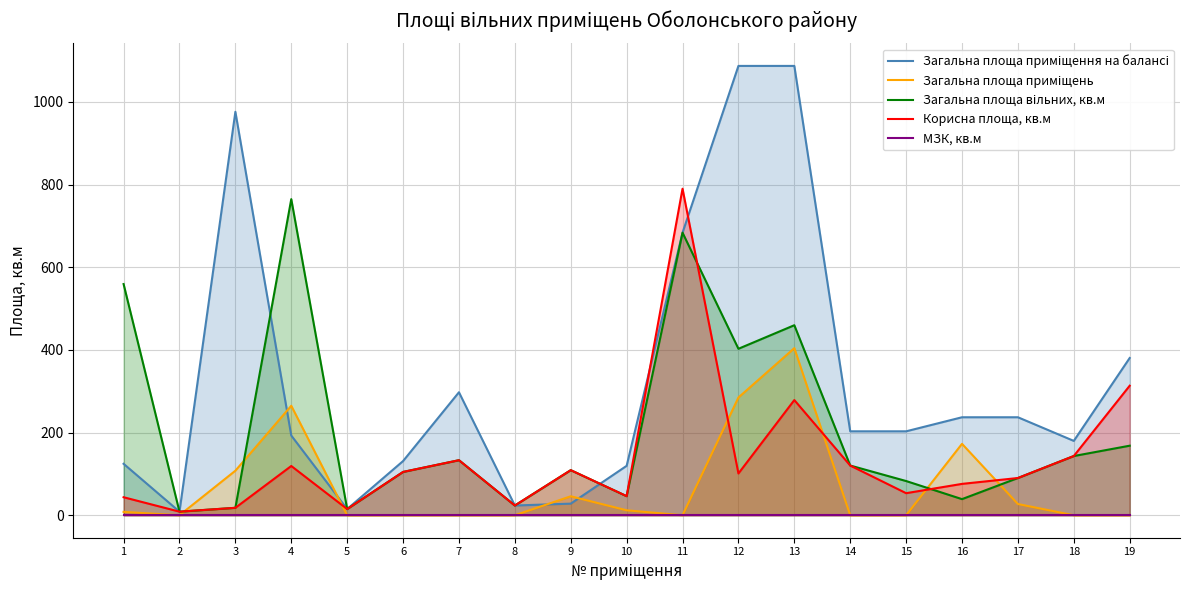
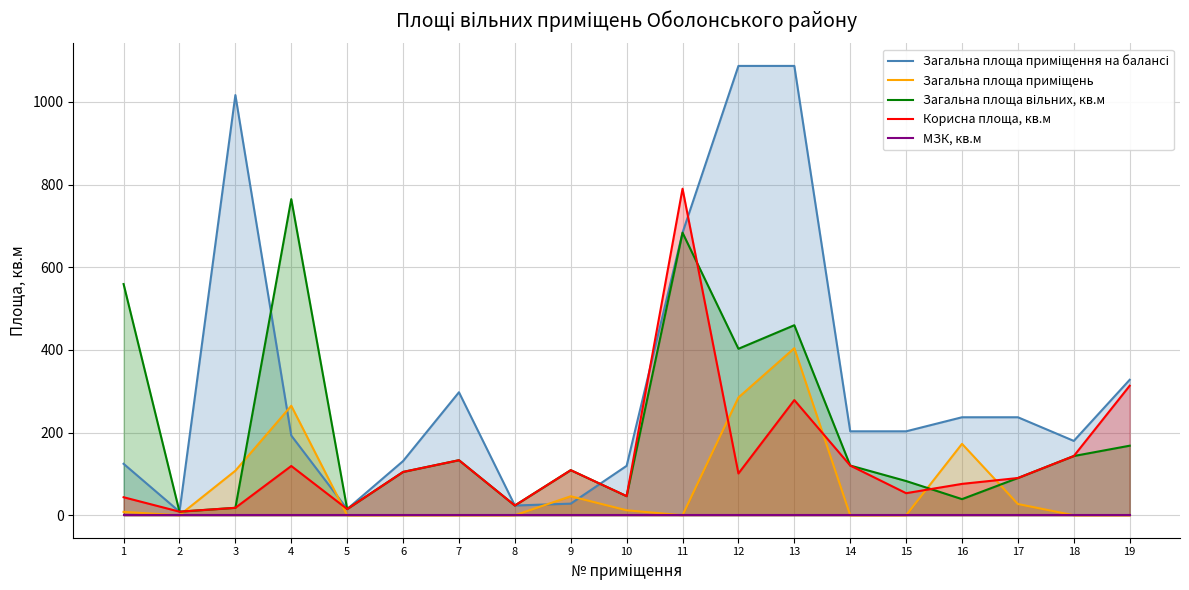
Загальна площа приміщення на балансі, 3: 980 -> 1020
Загальна площа приміщення на балансі, 19: 380 -> 330
